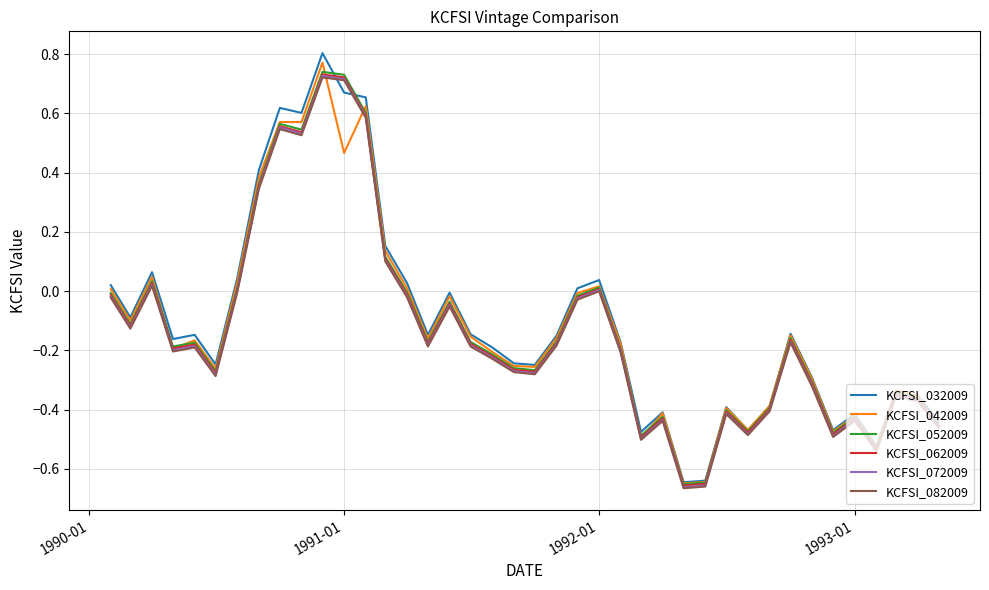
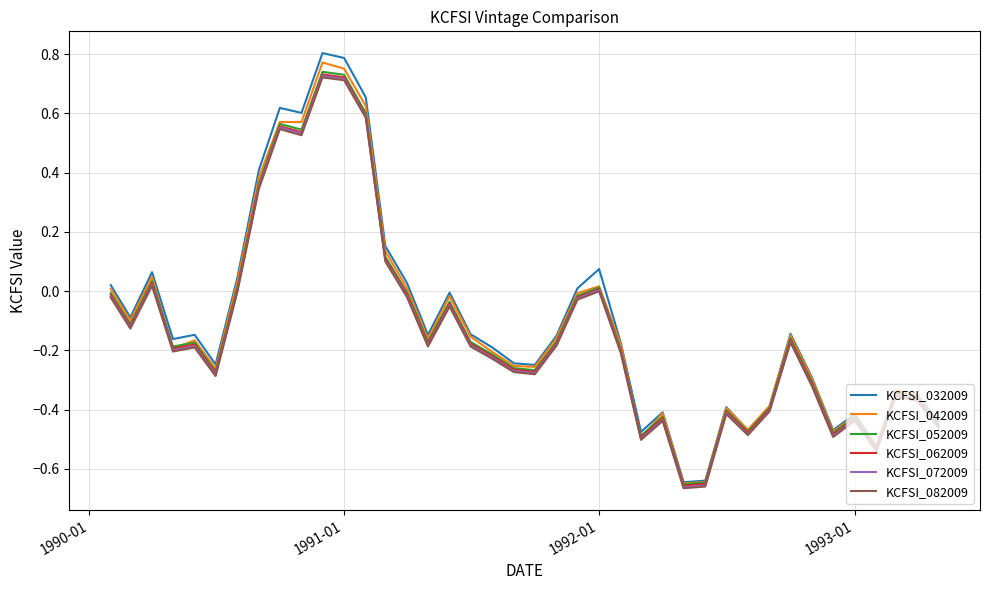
KCFSI_032009, 1991-01: 0.67 -> 0.79
KCFSI_042009, 1991-01: 0.47 -> 0.75
KCFSI_032009, 1992-01: 0.04 -> 0.07
